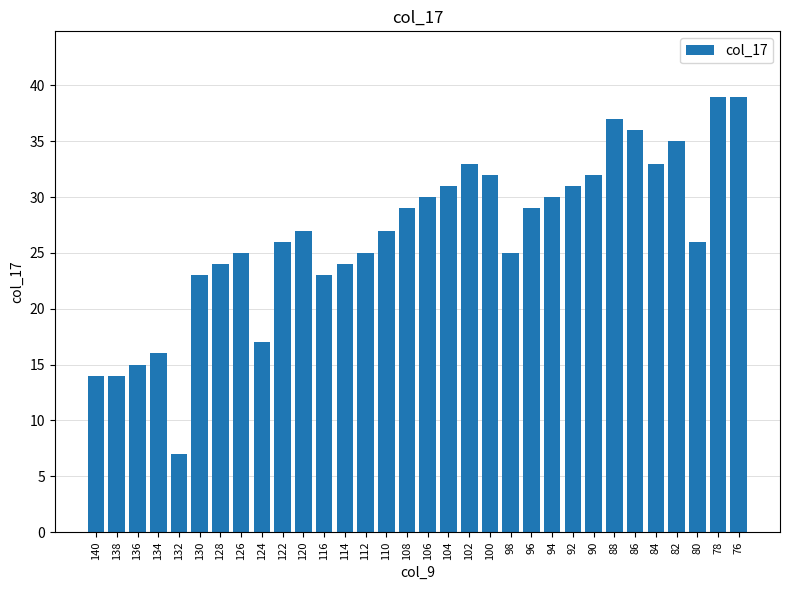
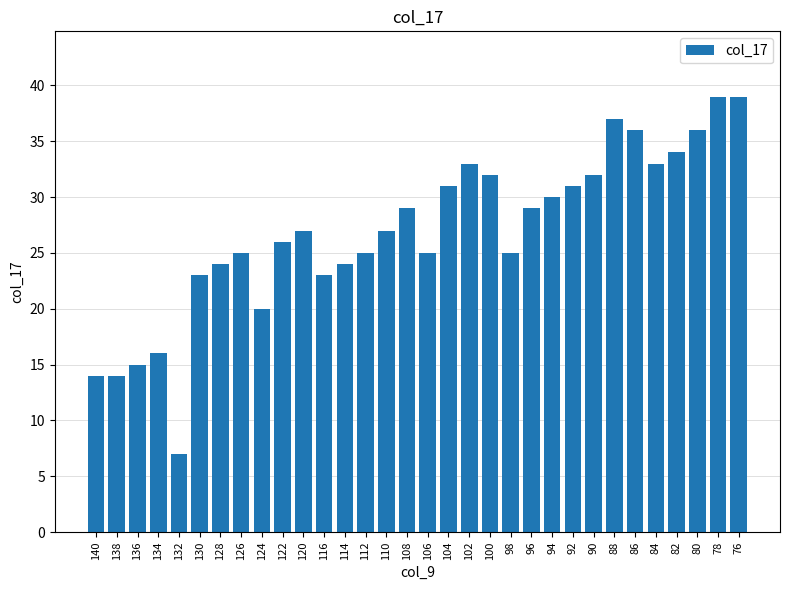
124: 17 -> 20
106: 30 -> 25
82: 35 -> 34
80: 26 -> 36
